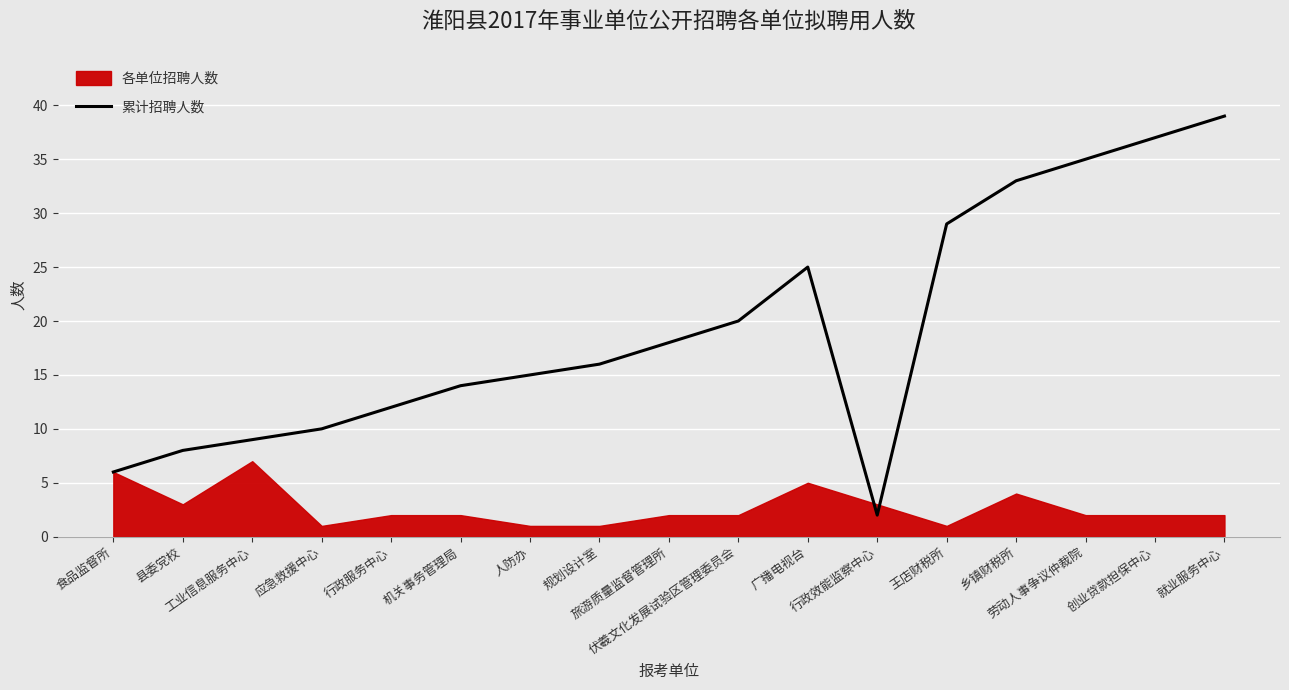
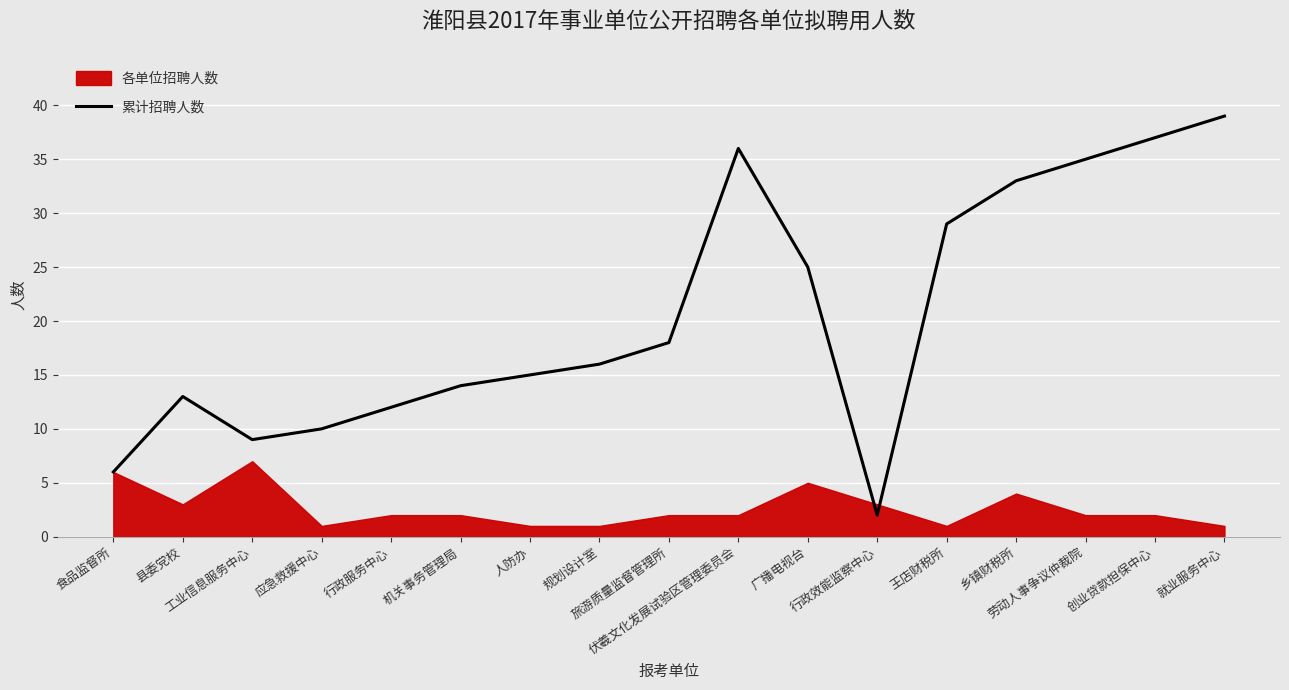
累计招聘人数, 县委党校: 8 -> 13
累计招聘人数, 伏羲文化发展试验区管理委员会: 20 -> 36
各单位招聘人数, 就业服务中心: 2 -> 1
